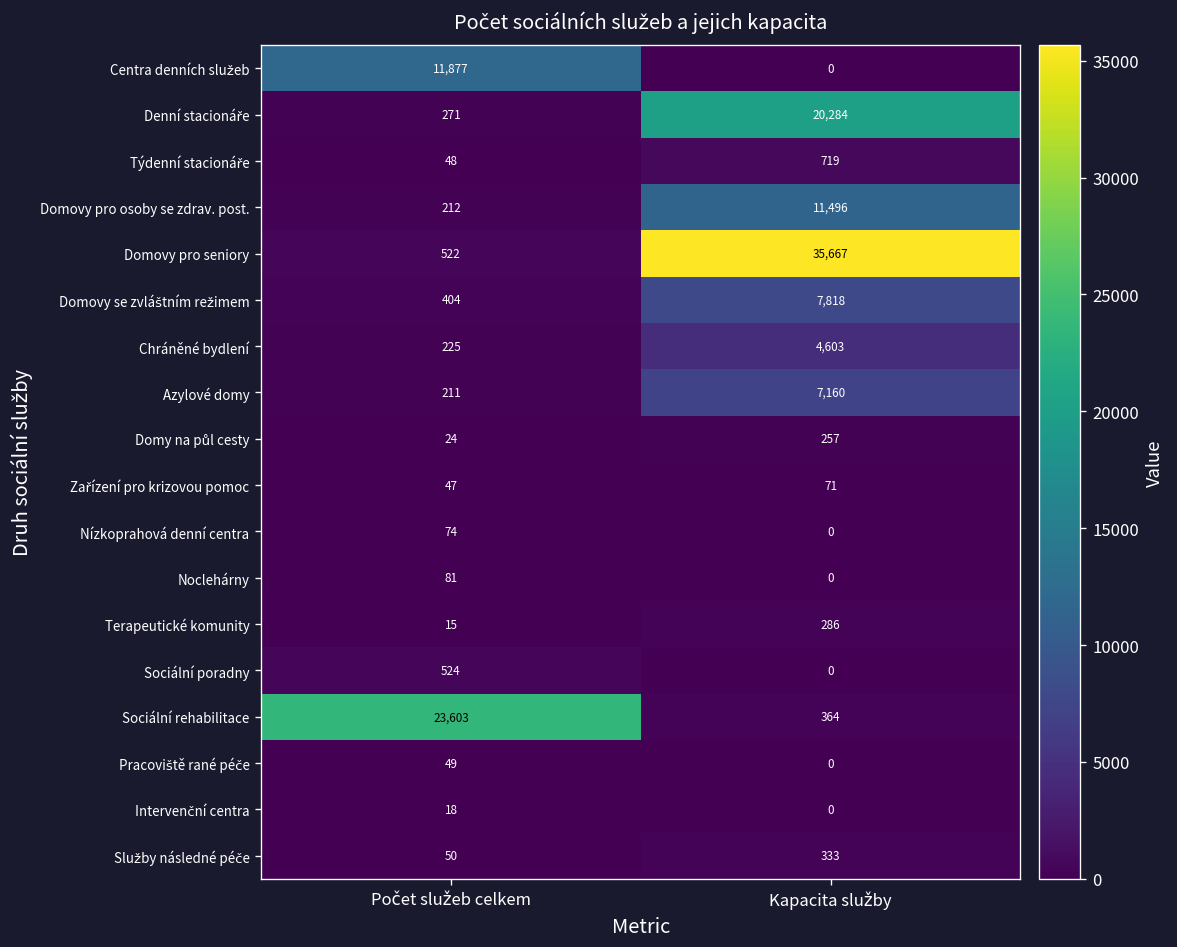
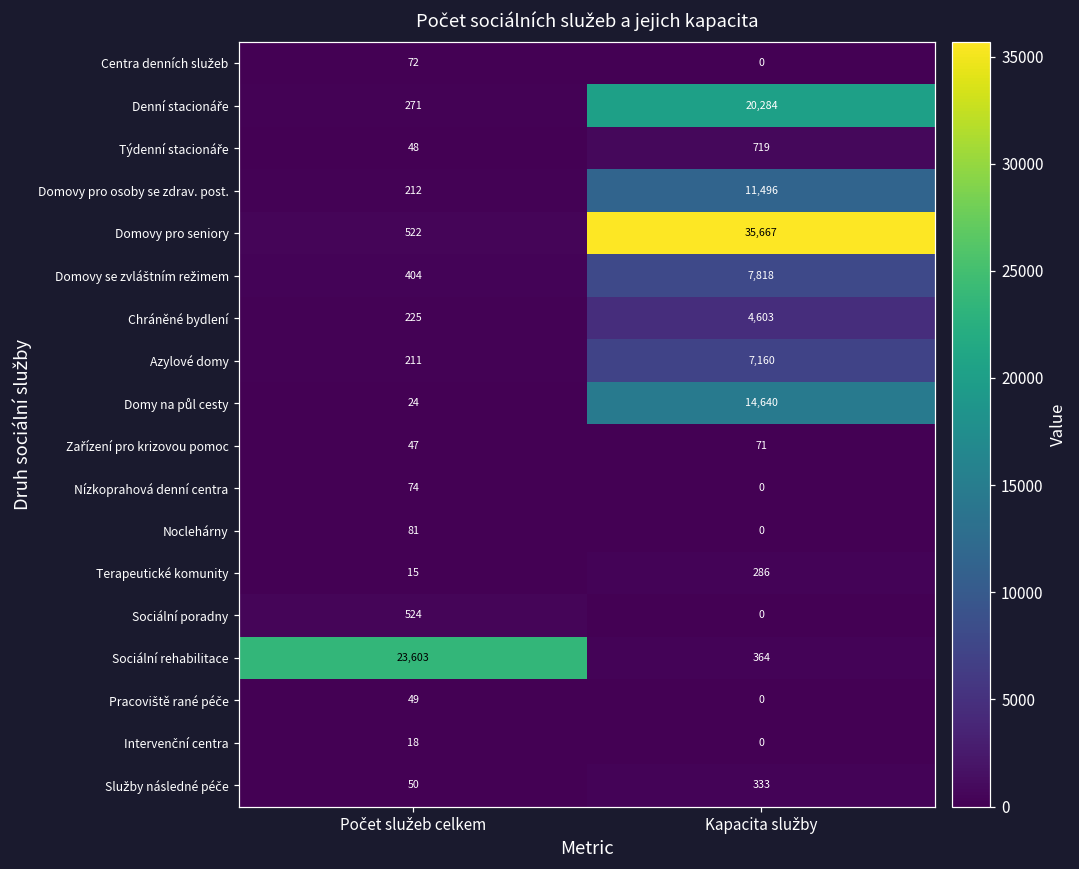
Centra denních služeb, Počet služeb celkem: 11,877 -> 72
Domy na půl cesty, Kapacita služby: 257 -> 14,640
